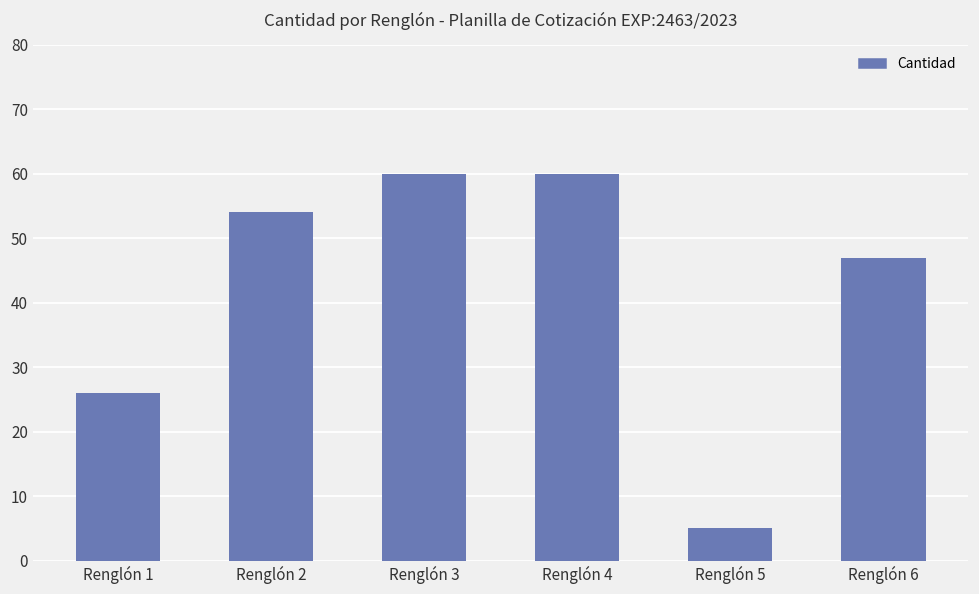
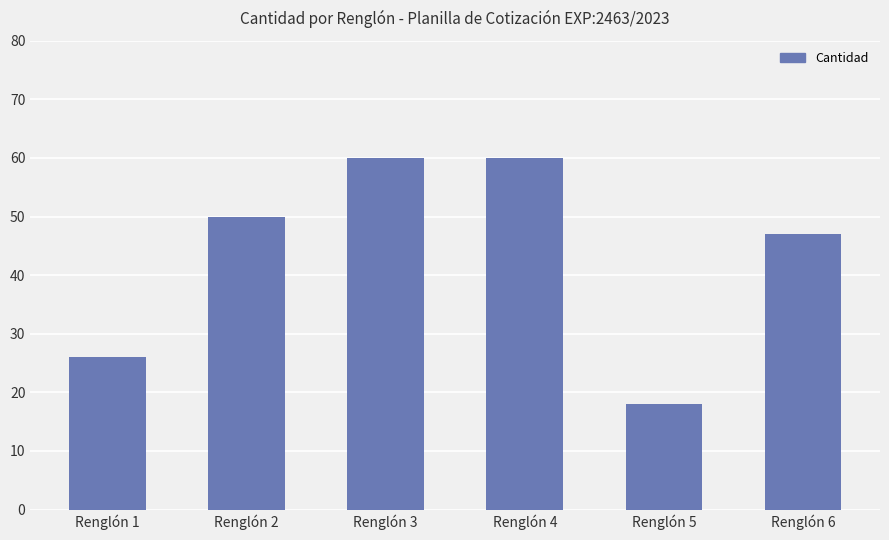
Renglón 2: 54 -> 50
Renglón 5: 5 -> 18
